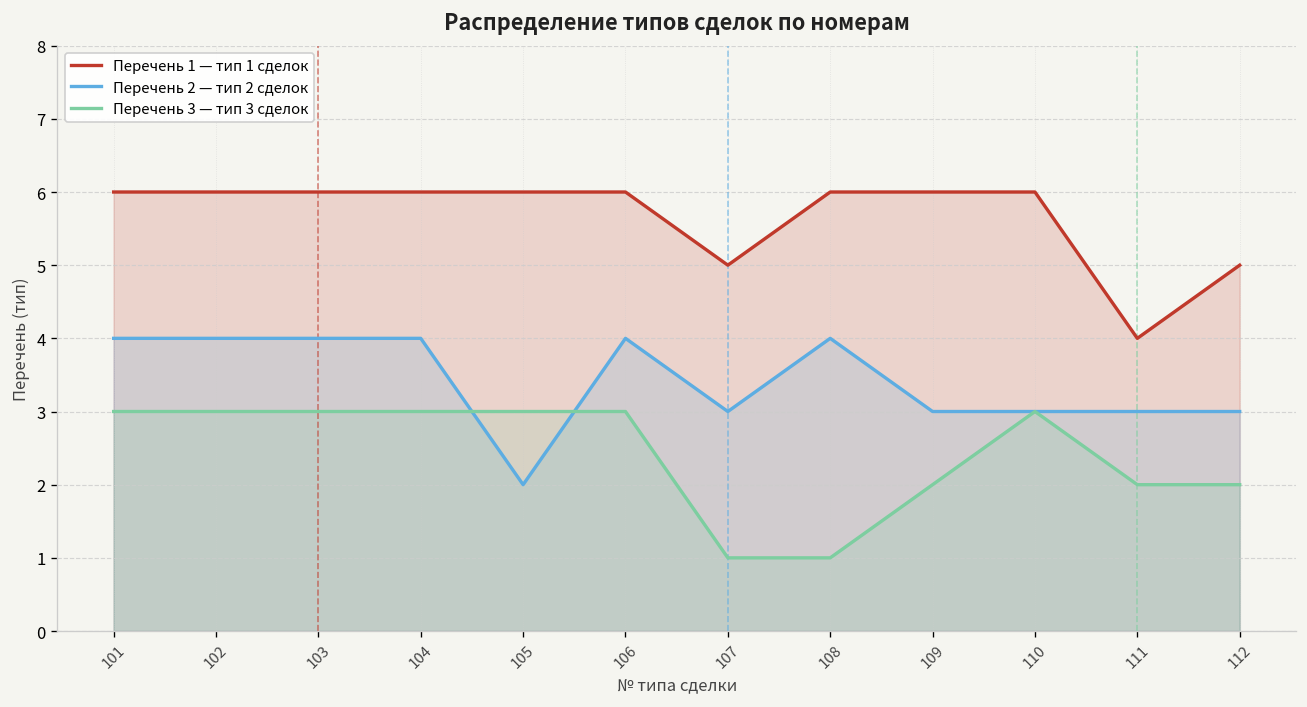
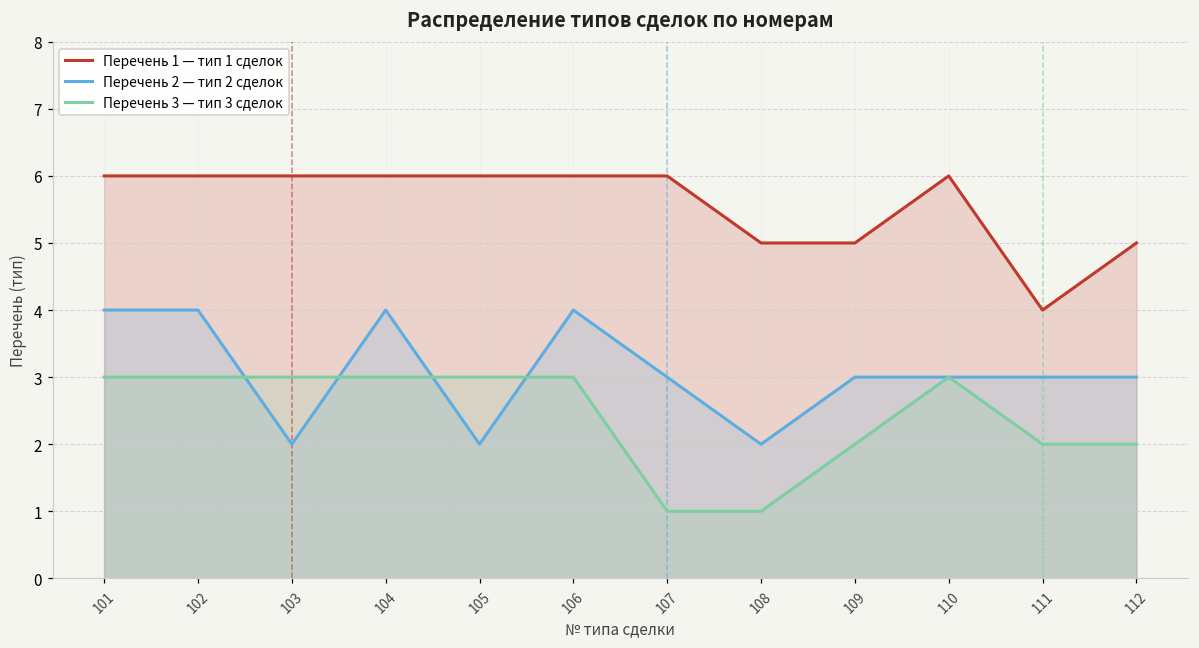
Перечень 2 — тип 2 сделок, 103: 4 -> 2
Перечень 1 — тип 1 сделок, 107: 5 -> 6
Перечень 1 — тип 1 сделок, 108: 6 -> 5
Перечень 2 — тип 2 сделок, 108: 4 -> 2
Перечень 1 — тип 1 сделок, 109: 6 -> 5
